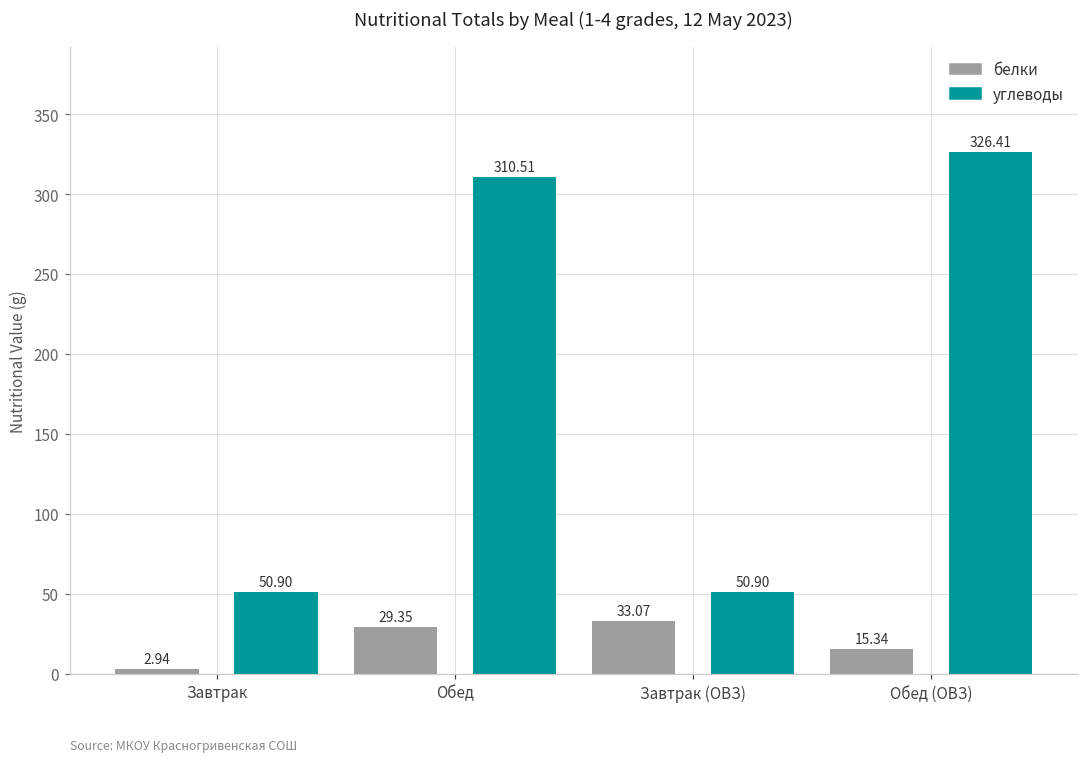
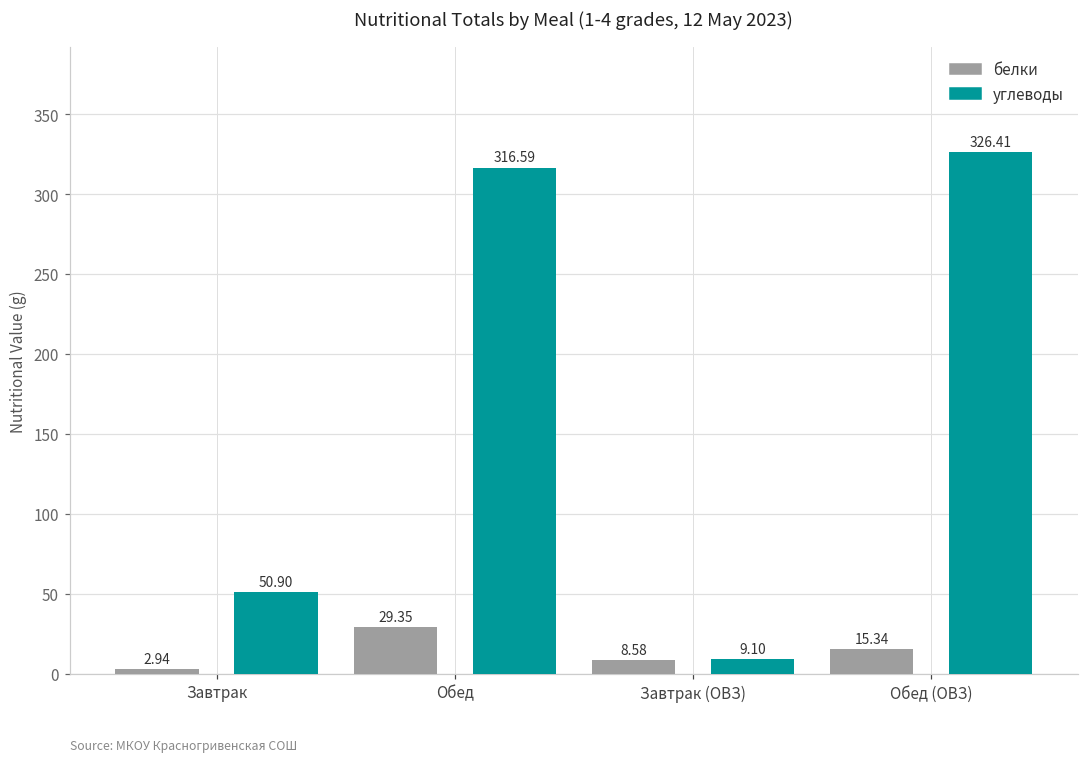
углеводы, Обед: 310.51 -> 316.59
белки, Завтрак (ОВЗ): 33.07 -> 8.58
углеводы, Завтрак (ОВЗ): 50.90 -> 9.10
